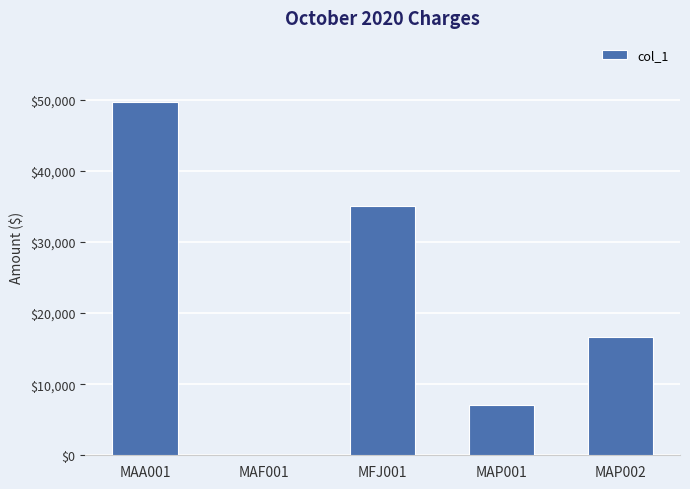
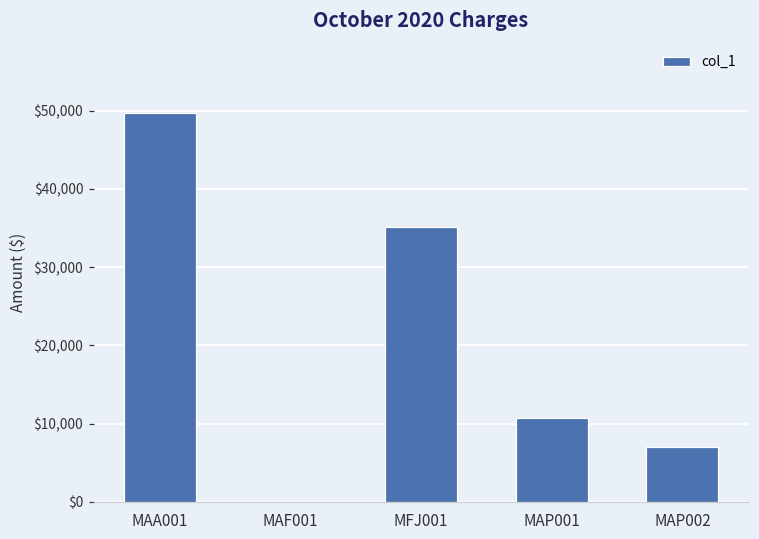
MAP001: $7,000 -> $11,000
MAP002: $17,000 -> $7,000
